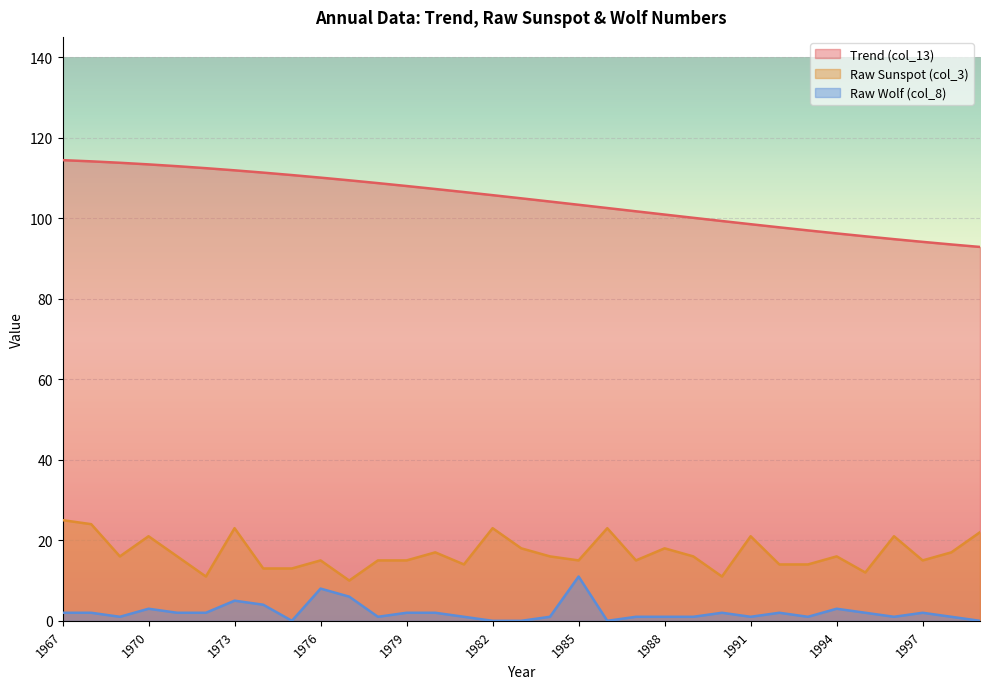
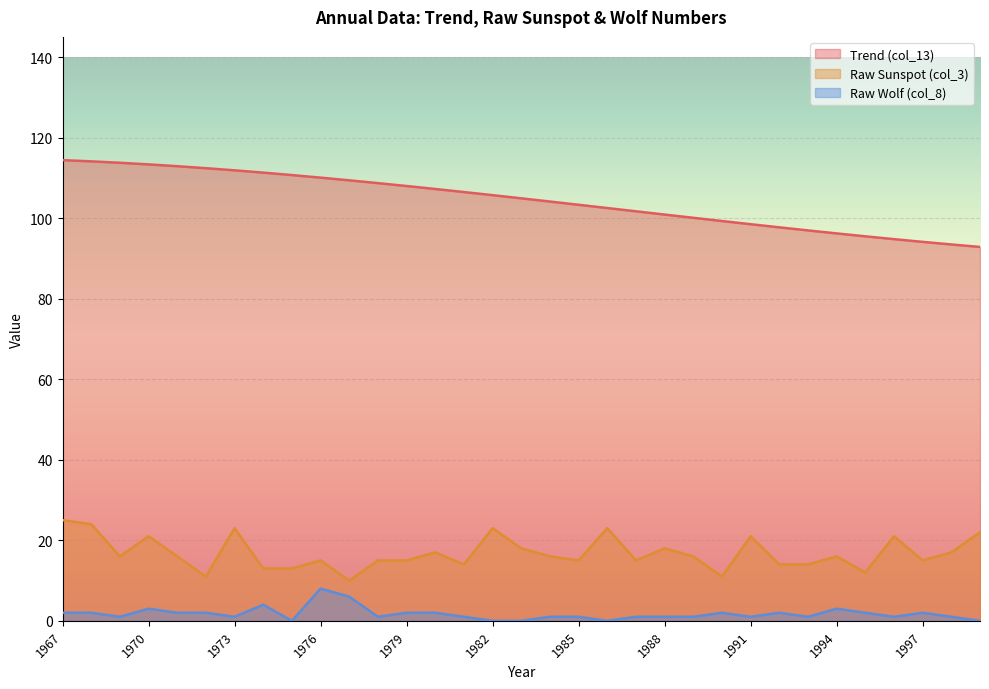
Raw Wolf (col_8), 1973: 5 -> 1
Raw Wolf (col_8), 1985: 11 -> 1
